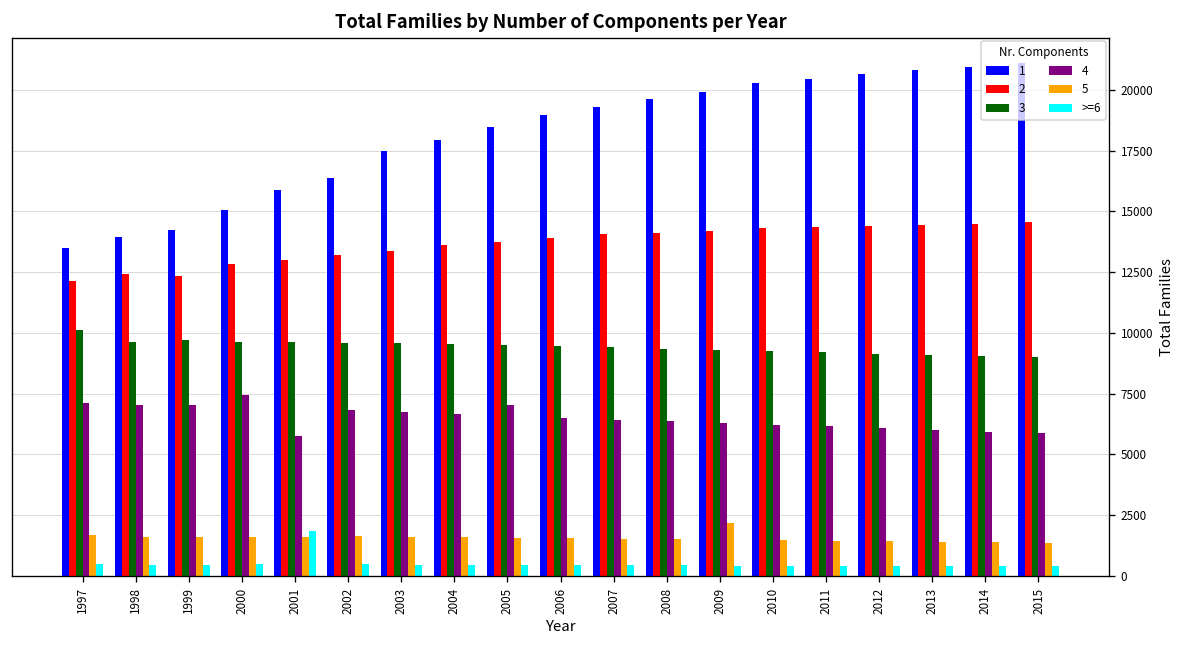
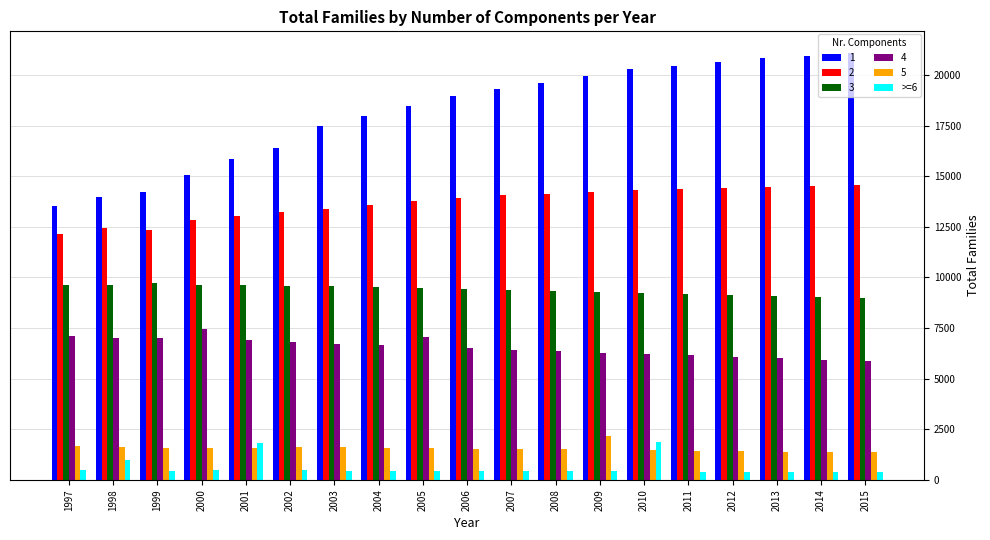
3, 1997: 10100 -> 9600
>=6, 1998: 500 -> 1000
4, 2001: 5800 -> 6900
>=6, 2010: 400 -> 1900
